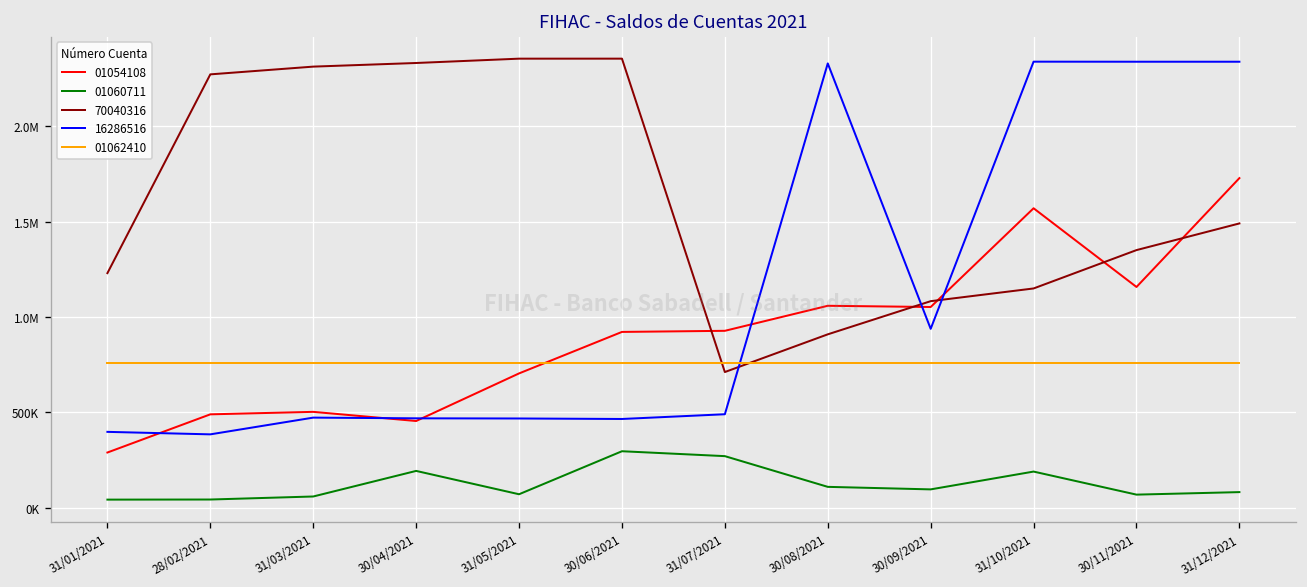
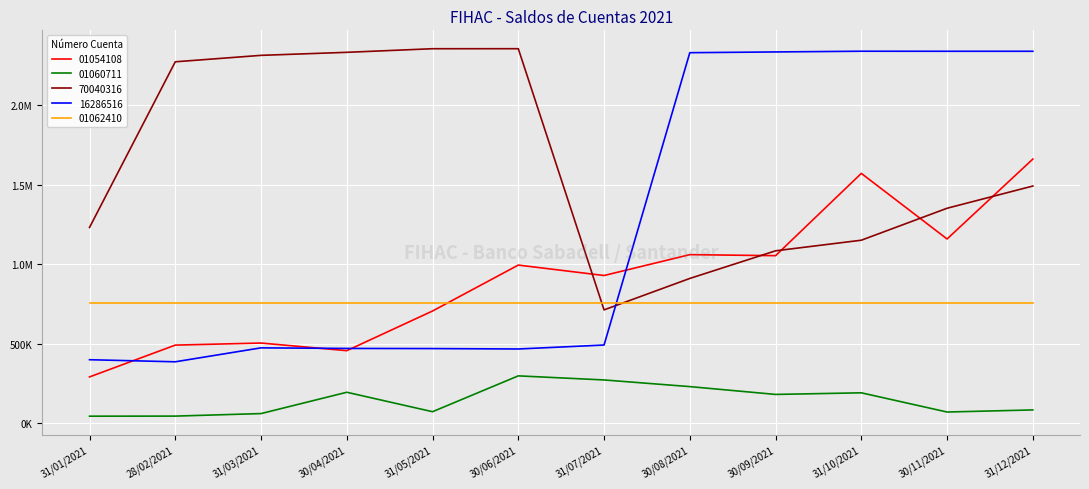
01054108, 30/06/2021: 920000 -> 990000
01060711, 30/08/2021: 110000 -> 230000
01060711, 30/09/2021: 100000 -> 180000
16286516, 30/09/2021: 940000 -> 2340000
01054108, 31/12/2021: 1730000 -> 1660000
